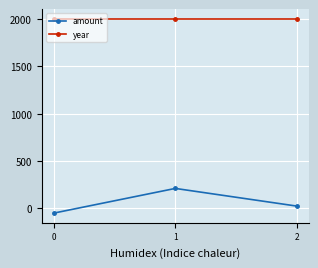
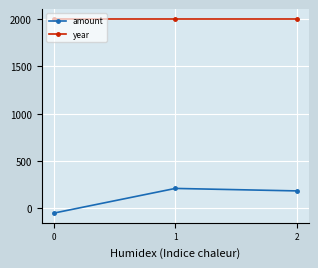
amount, 2: 0 -> 200
